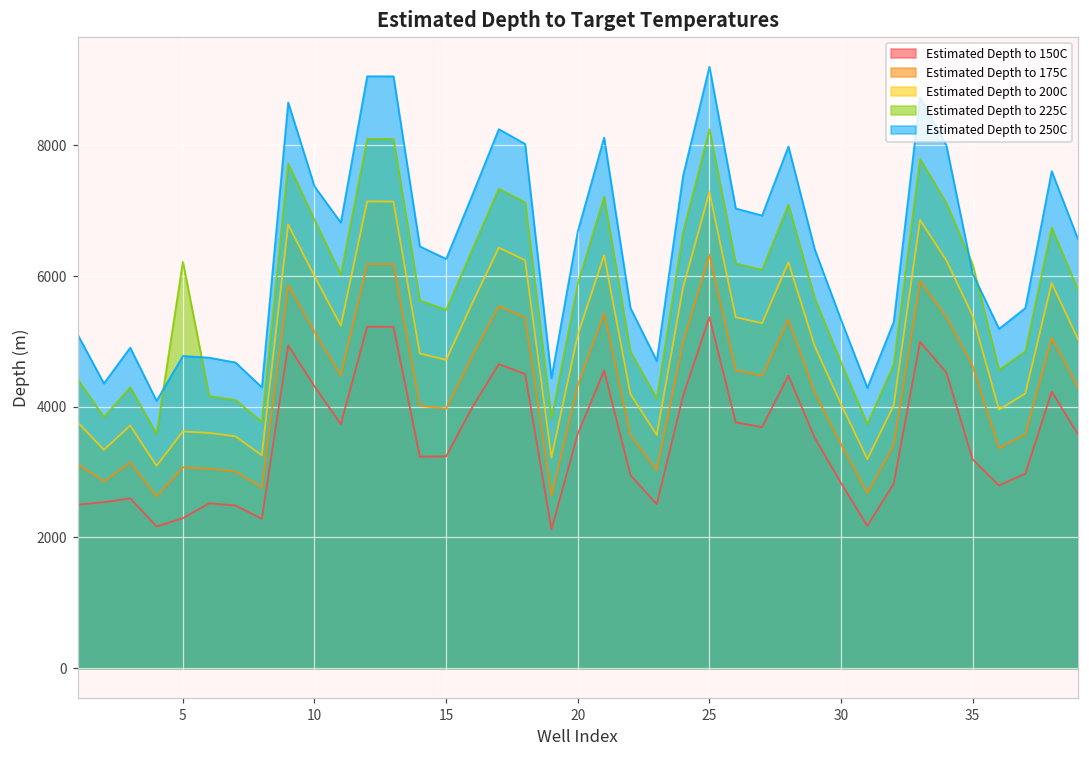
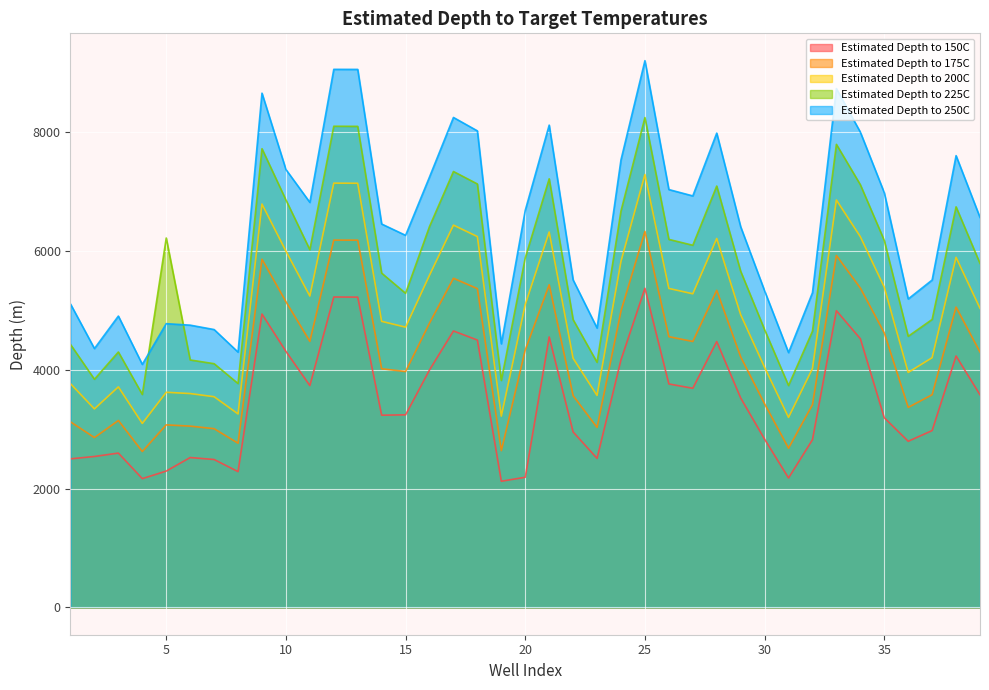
Estimated Depth to 225C, 15: 5500 -> 5300
Estimated Depth to 150C, 20: 3600 -> 2200
Estimated Depth to 250C, 35: 6000 -> 7000
